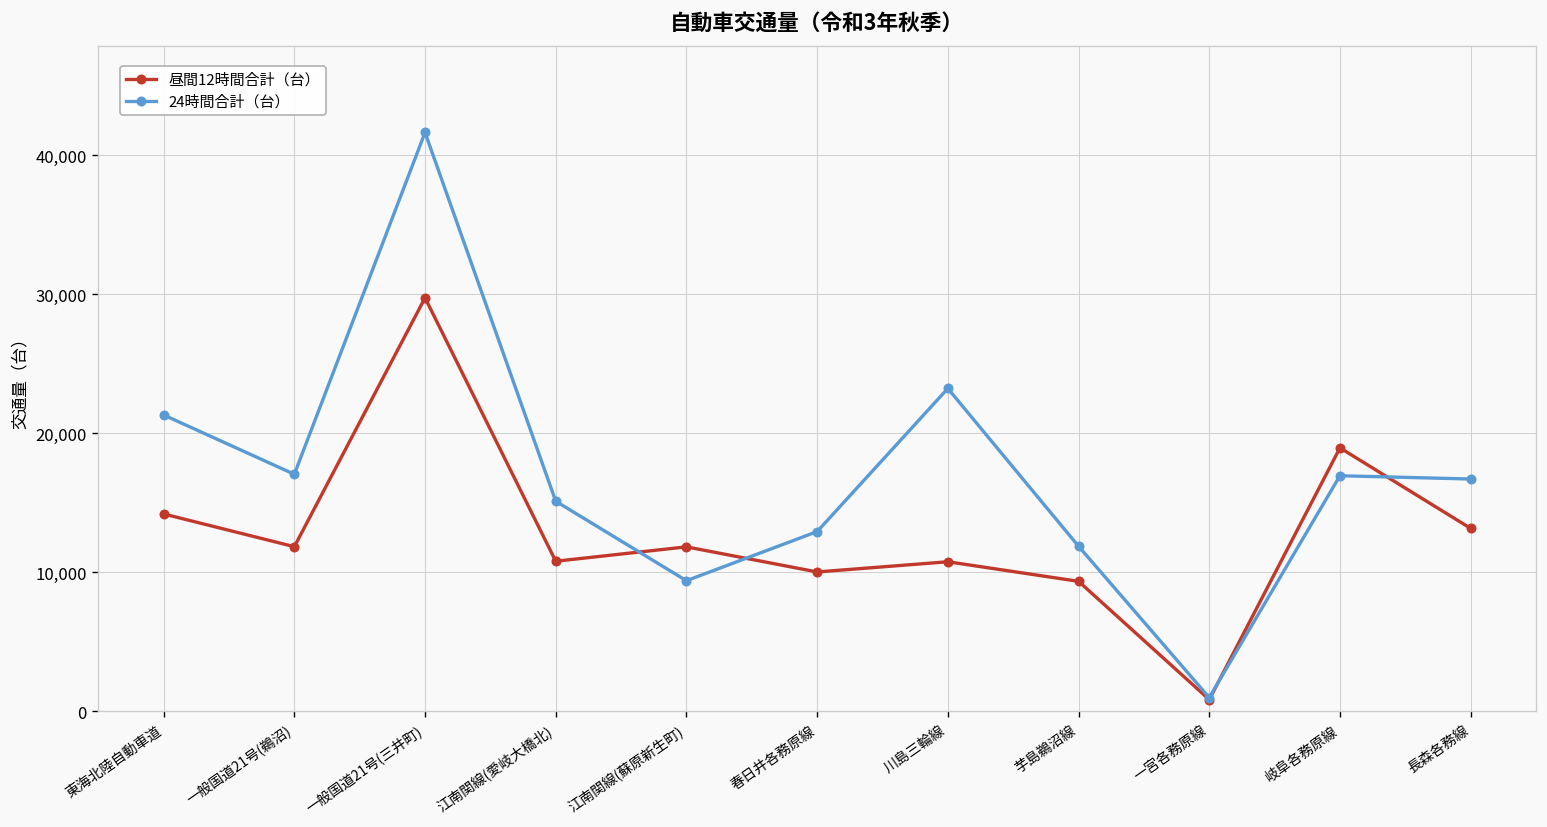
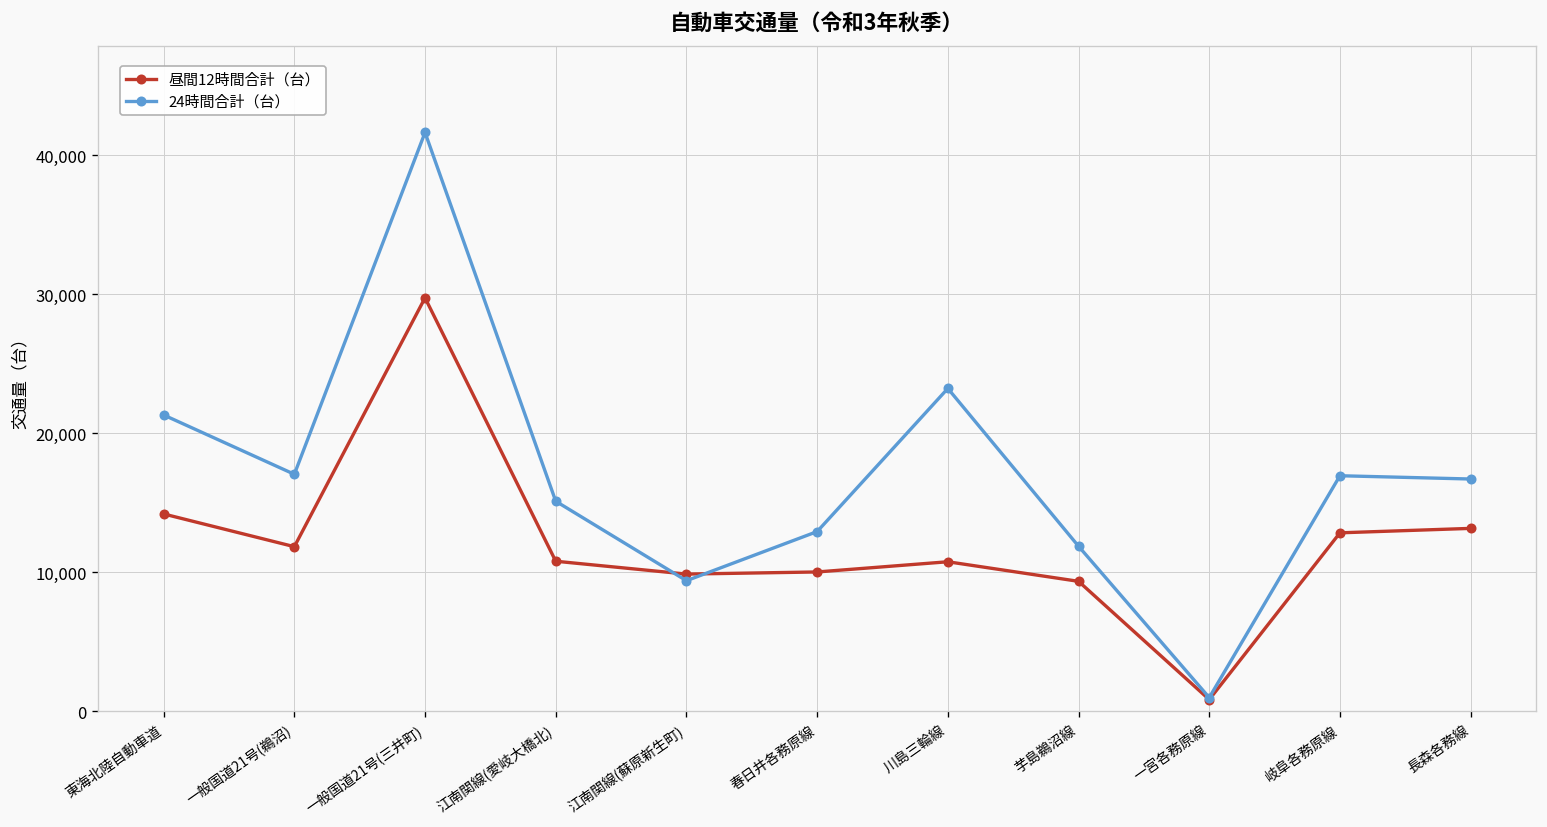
昼間12時間合計（台）, 江南関線(蘇原新生町): 11,800 -> 9,900
昼間12時間合計（台）, 岐阜各務原線: 19,000 -> 12,800
